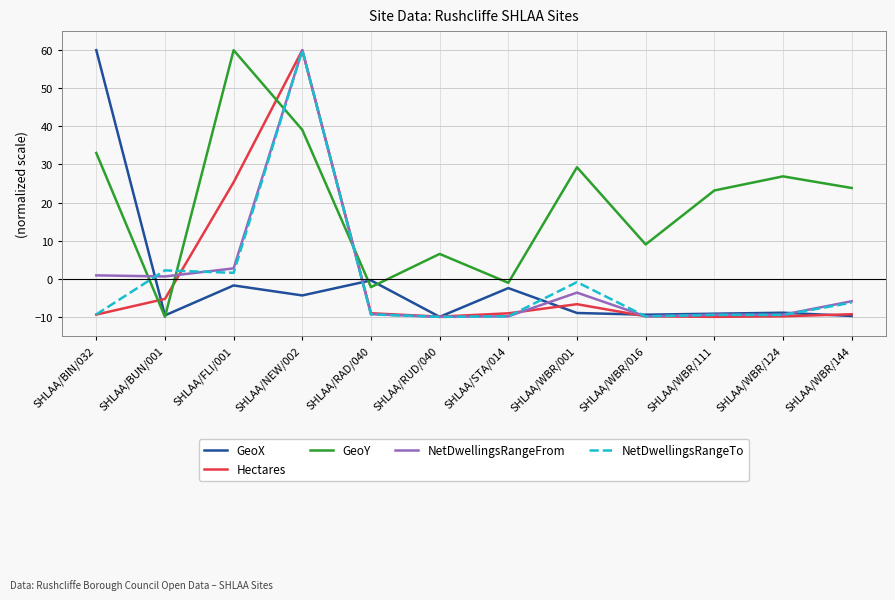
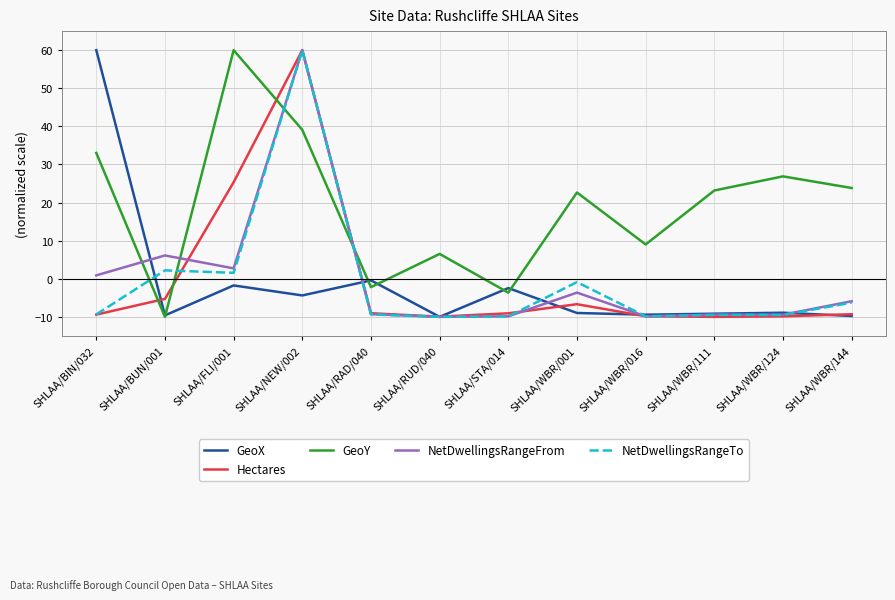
NetDwellingsRangeFrom, SHLAA/BUN/001: 1 -> 6
GeoY, SHLAA/STA/014: -1 -> -4
GeoY, SHLAA/WBR/001: 29 -> 23
